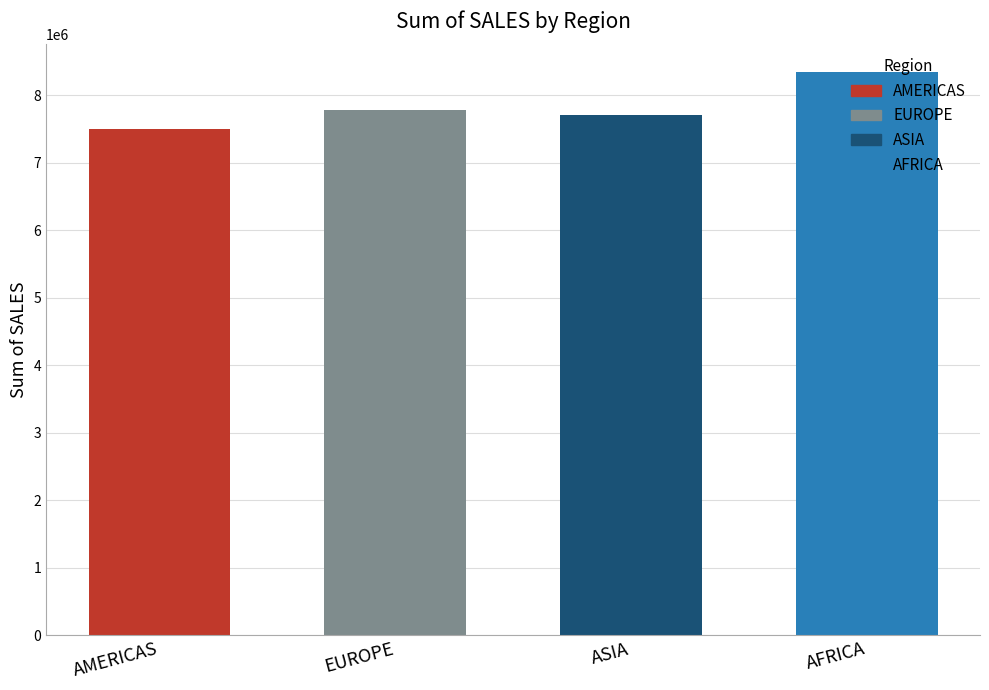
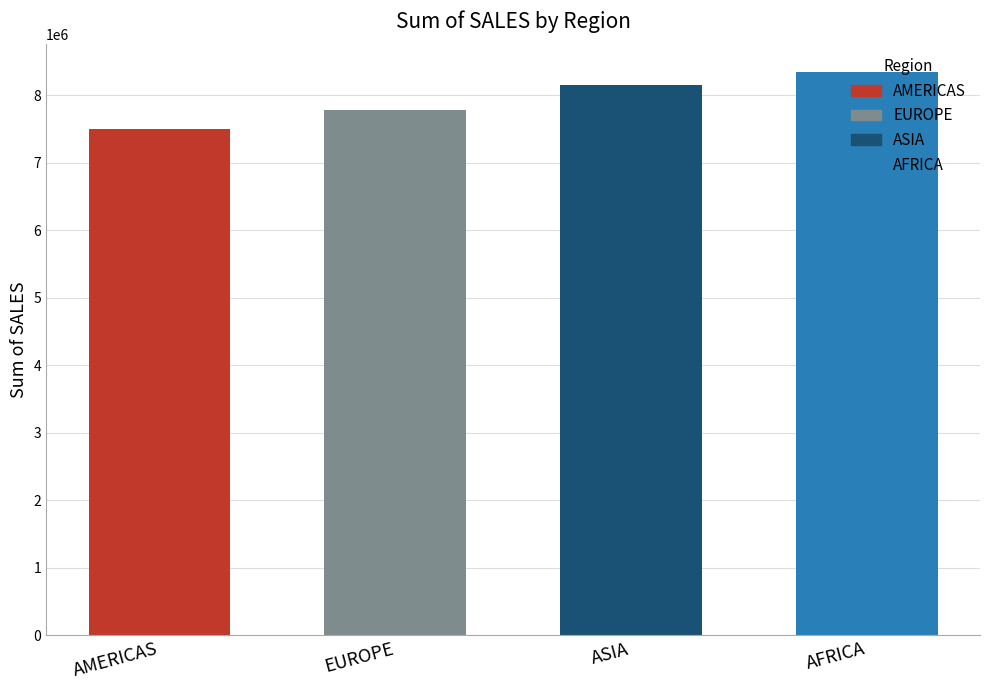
ASIA: 7700000 -> 8200000
